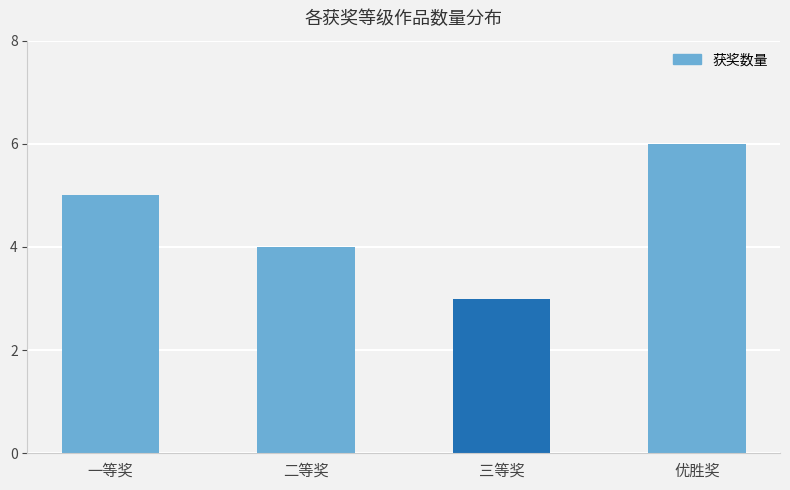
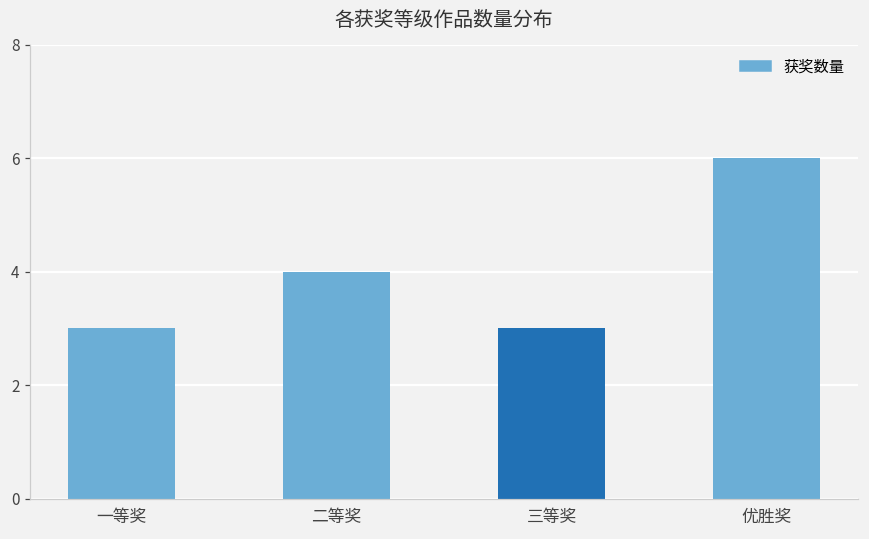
一等奖: 5 -> 3
